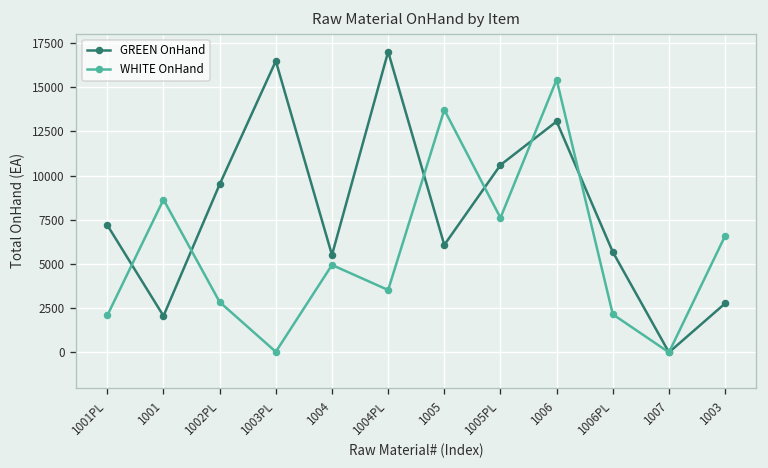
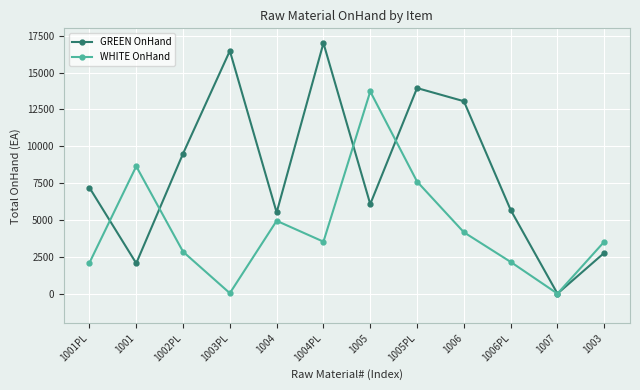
GREEN OnHand, 1005PL: 10600 -> 13900
WHITE OnHand, 1006: 15400 -> 4200
WHITE OnHand, 1003: 6600 -> 3500
